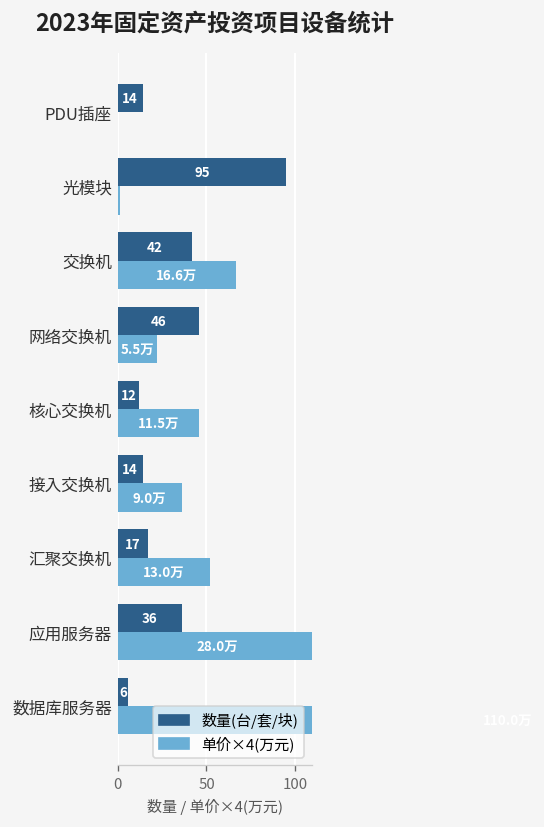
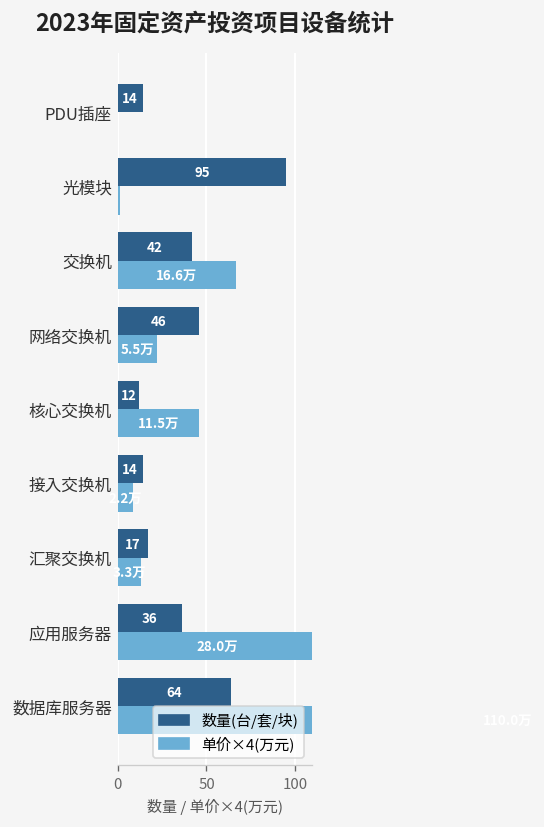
单价×4(万元), 接入交换机: 36 -> 9
单价×4(万元), 汇聚交换机: 13.0万 -> 3.3万
数量(台/套/块), 数据库服务器: 6 -> 64
